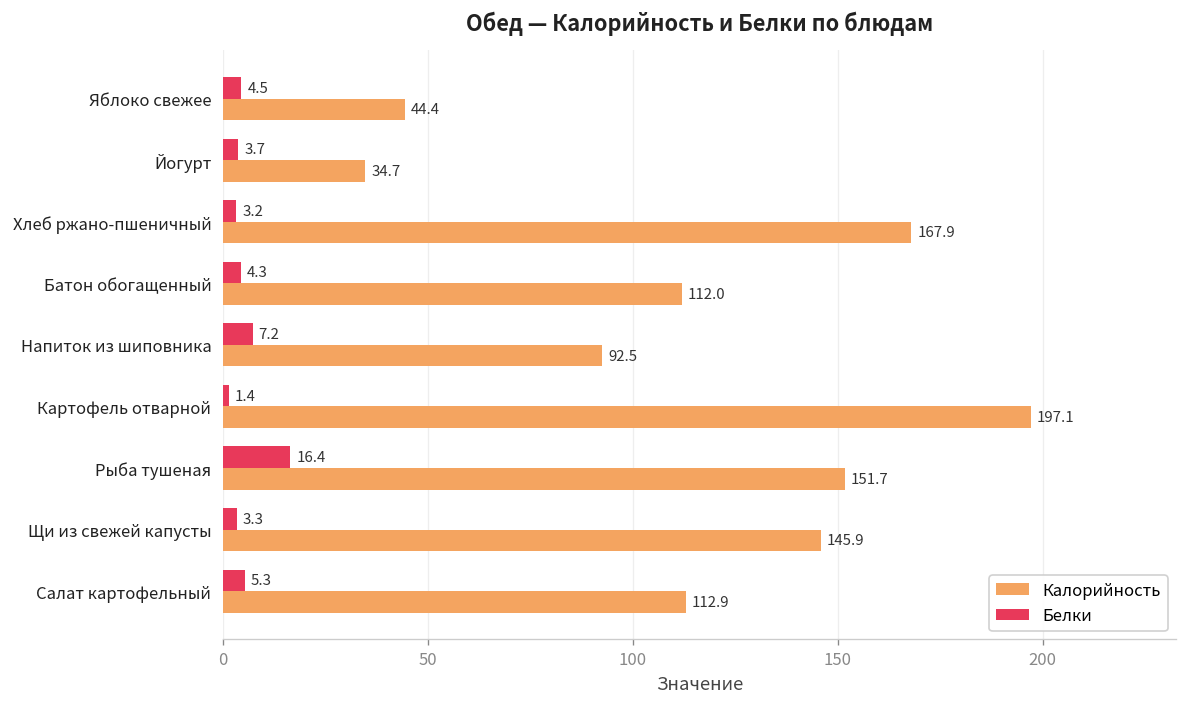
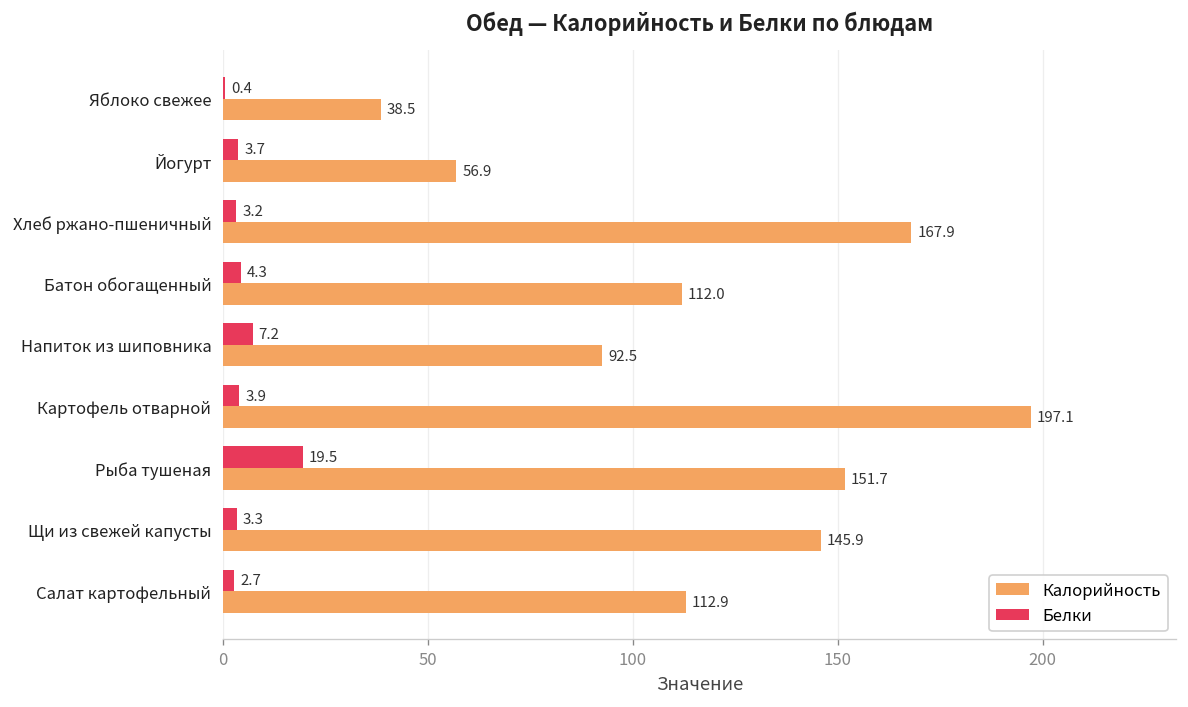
Белки, Яблоко свежее: 4.5 -> 0.4
Калорийность, Яблоко свежее: 44.4 -> 38.5
Калорийность, Йогурт: 34.7 -> 56.9
Белки, Картофель отварной: 1.4 -> 3.9
Белки, Рыба тушеная: 16.4 -> 19.5
Белки, Салат картофельный: 5.3 -> 2.7
